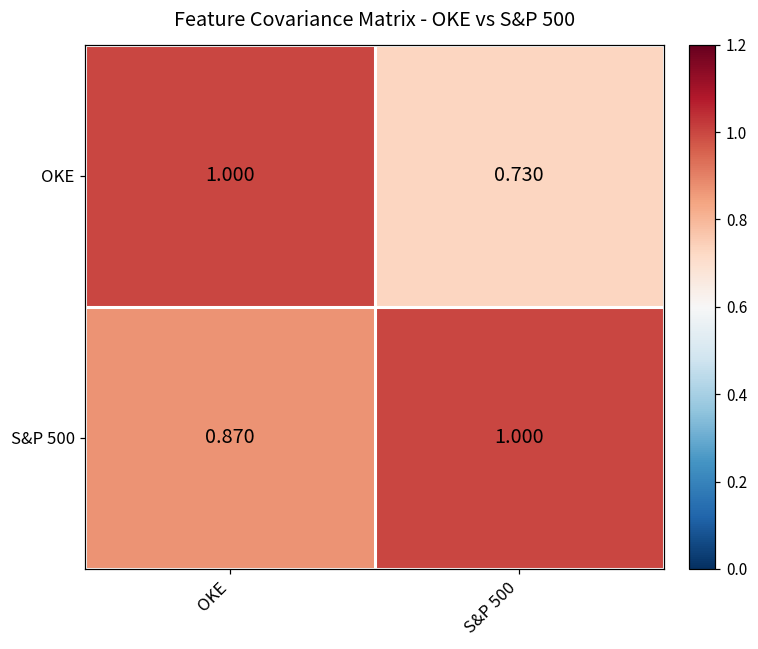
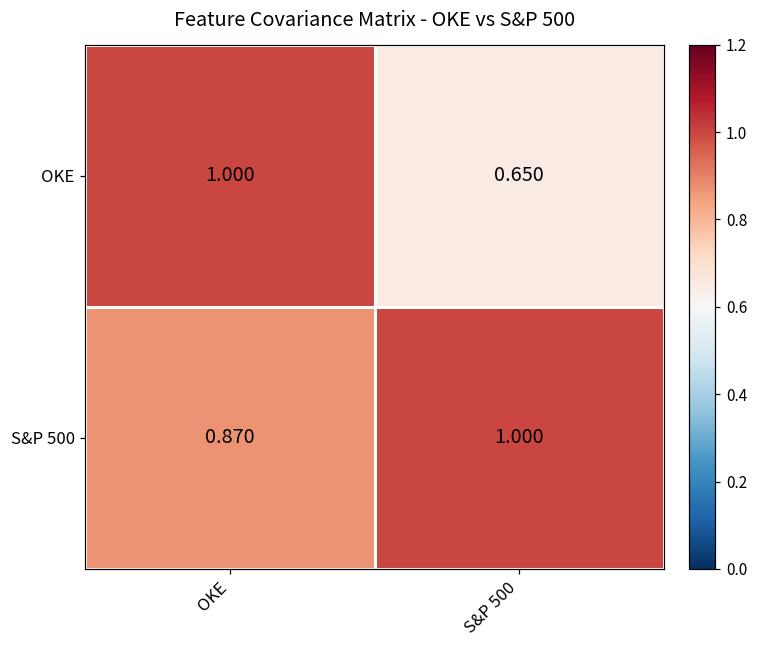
OKE, S&P 500: 0.730 -> 0.650
